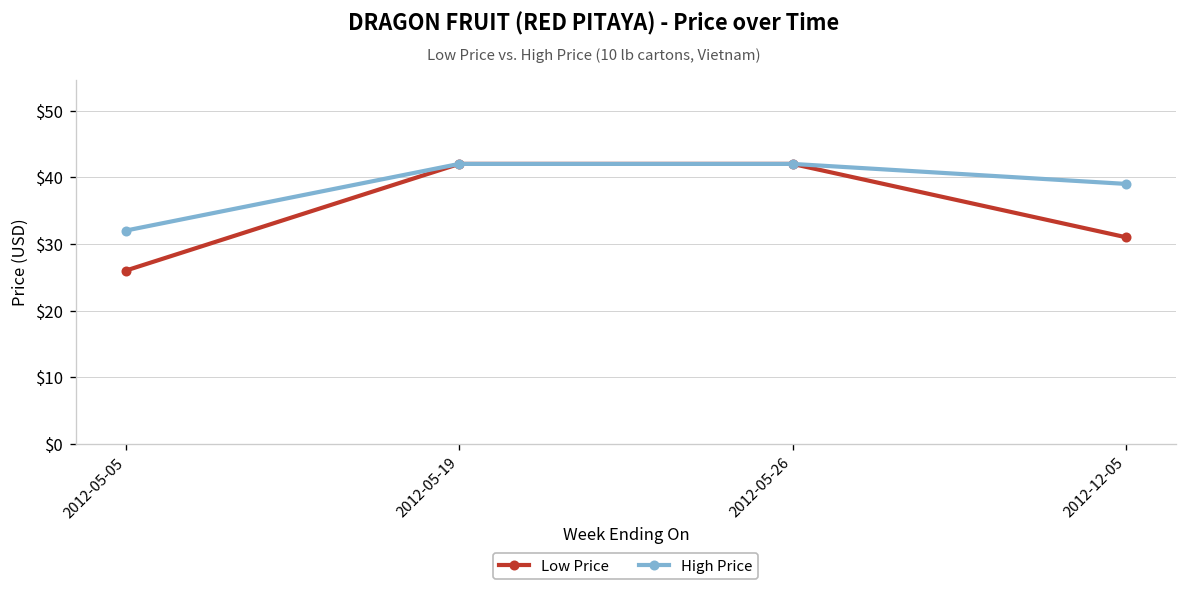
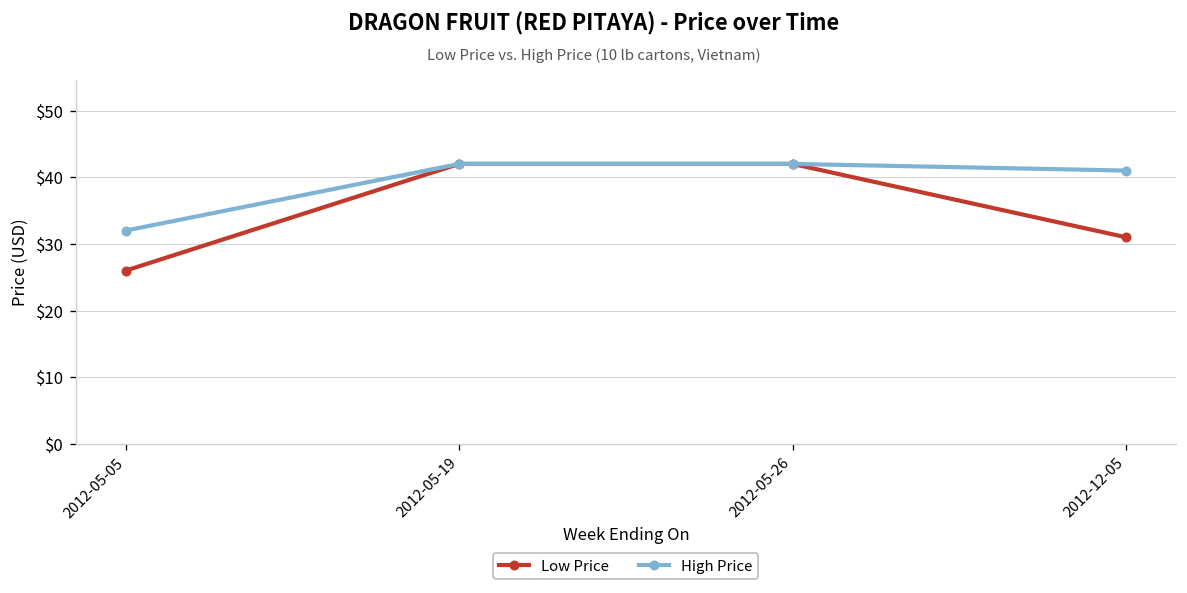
High Price, 2012-12-05: $39 -> $41
